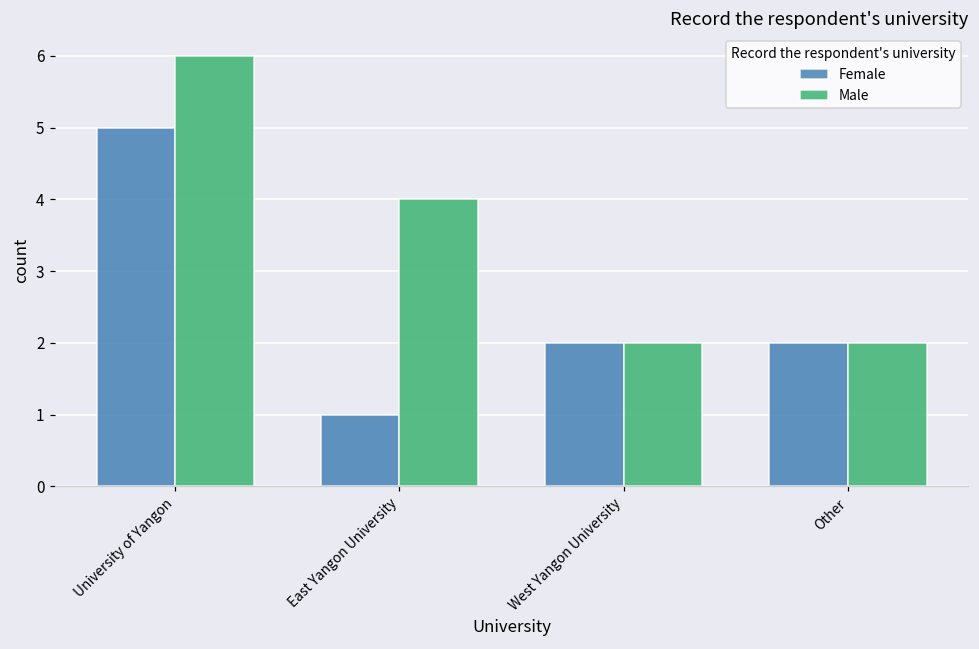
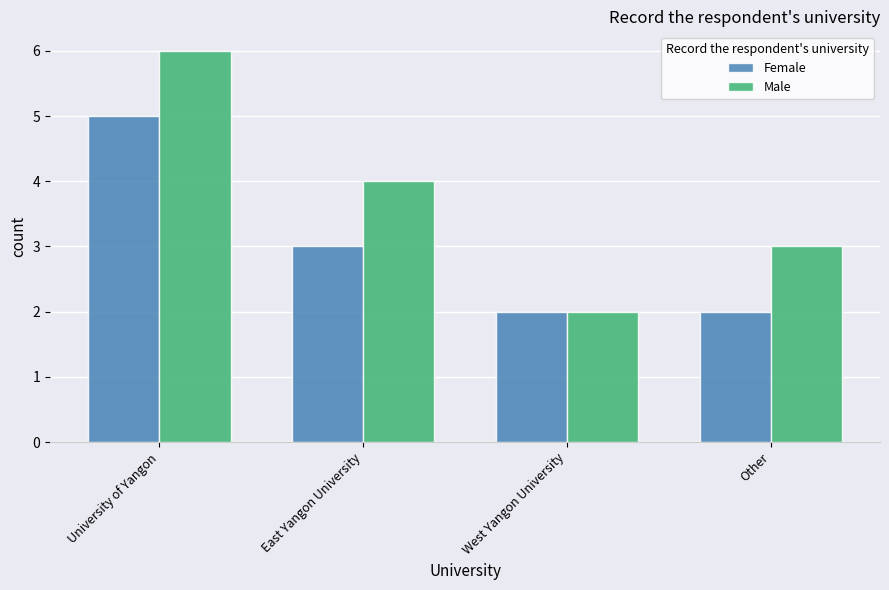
Female, East Yangon University: 1 -> 3
Male, Other: 2 -> 3
